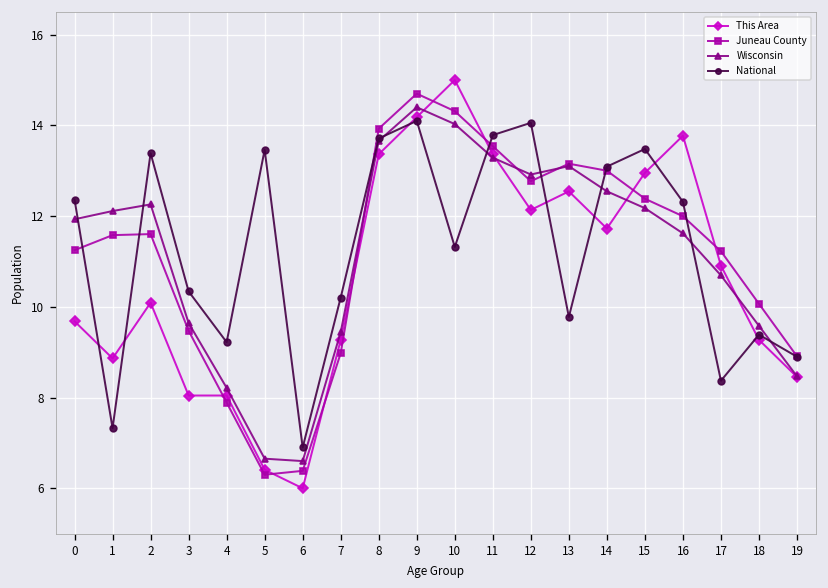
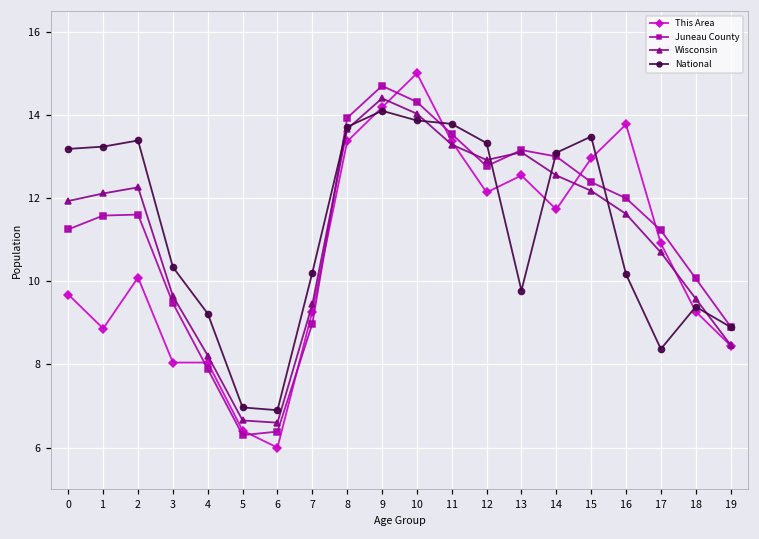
National, 0: 12.4 -> 13.2
National, 1: 7.3 -> 13.2
National, 5: 13.5 -> 7.0
National, 10: 11.3 -> 13.9
National, 12: 14.1 -> 13.3
National, 16: 12.3 -> 10.2
